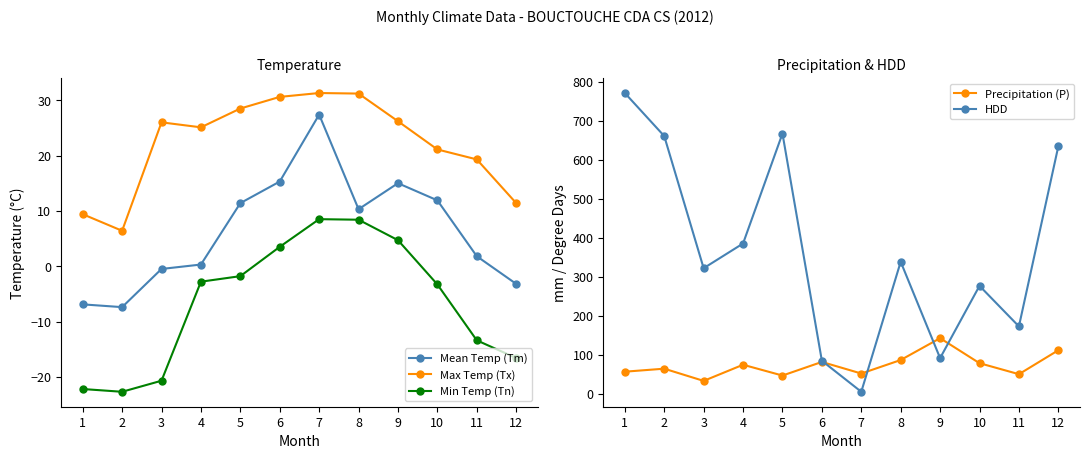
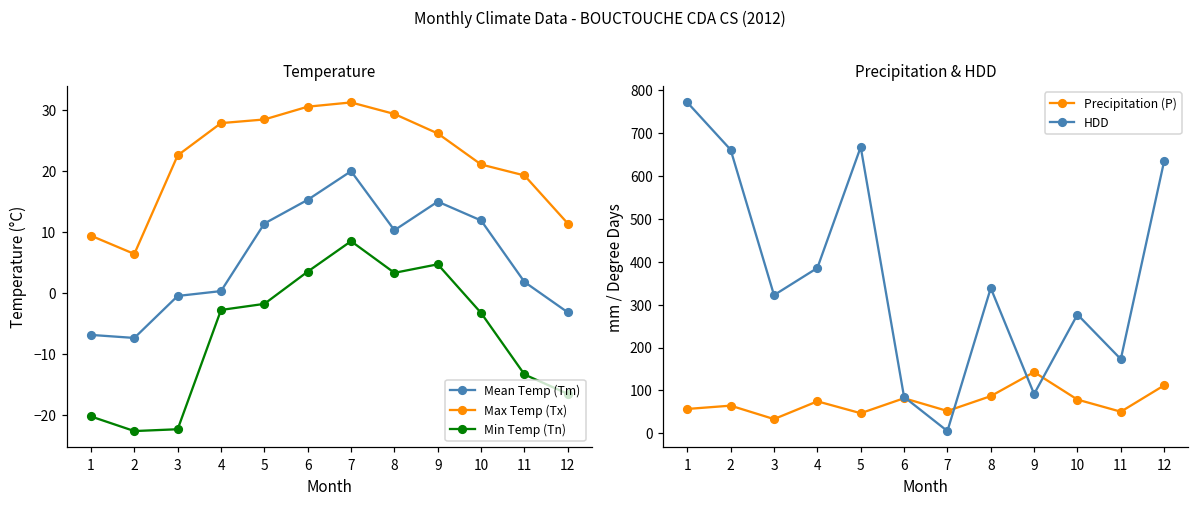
Temperature, Min Temp (Tn), 1: -22 -> -20
Temperature, Max Temp (Tx), 3: 26 -> 23
Temperature, Min Temp (Tn), 3: -21 -> -22
Temperature, Max Temp (Tx), 4: 25 -> 28
Temperature, Mean Temp (Tm), 7: 27 -> 20
Temperature, Max Temp (Tx), 8: 31 -> 29
Temperature, Min Temp (Tn), 8: 8 -> 3
